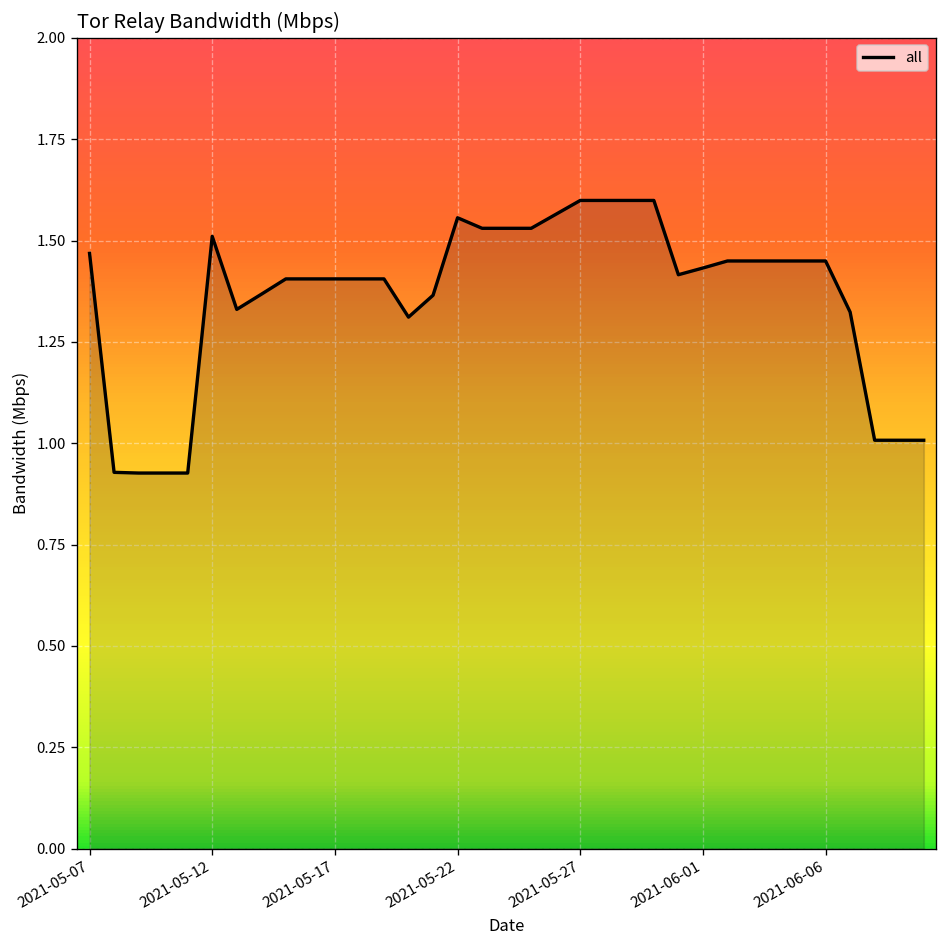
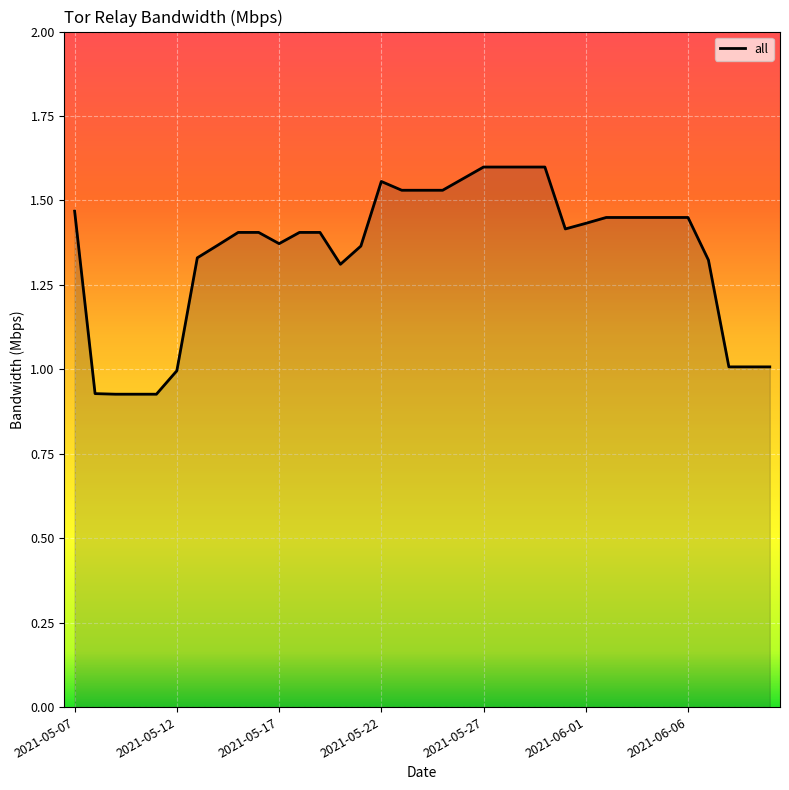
2021-05-12: 1.51 -> 1.00
2021-05-17: 1.41 -> 1.37
